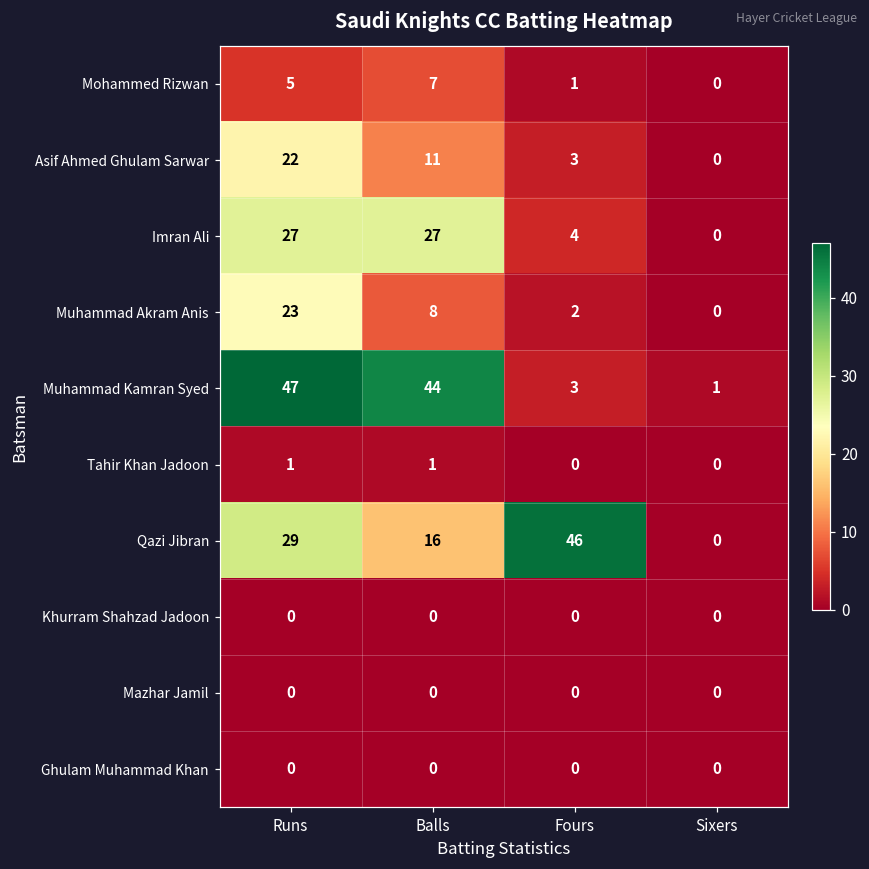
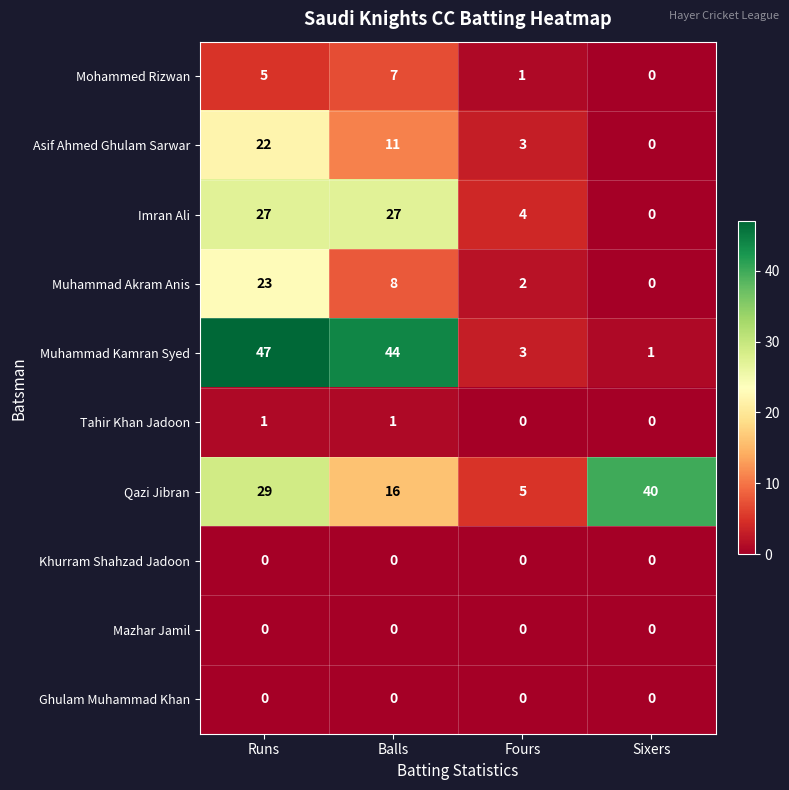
Qazi Jibran, Fours: 46 -> 5
Qazi Jibran, Sixers: 0 -> 40
